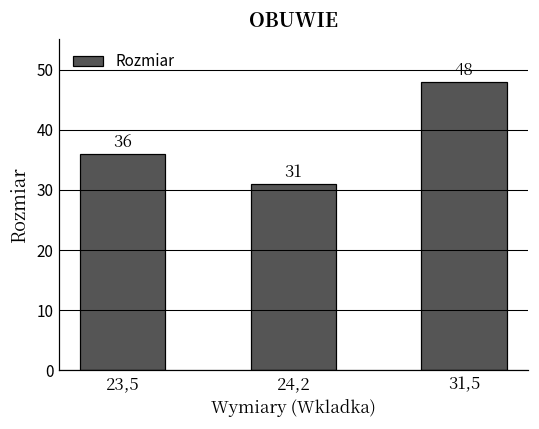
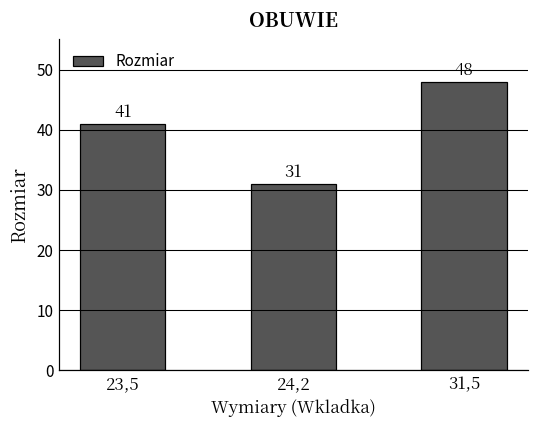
23,5: 36 -> 41
